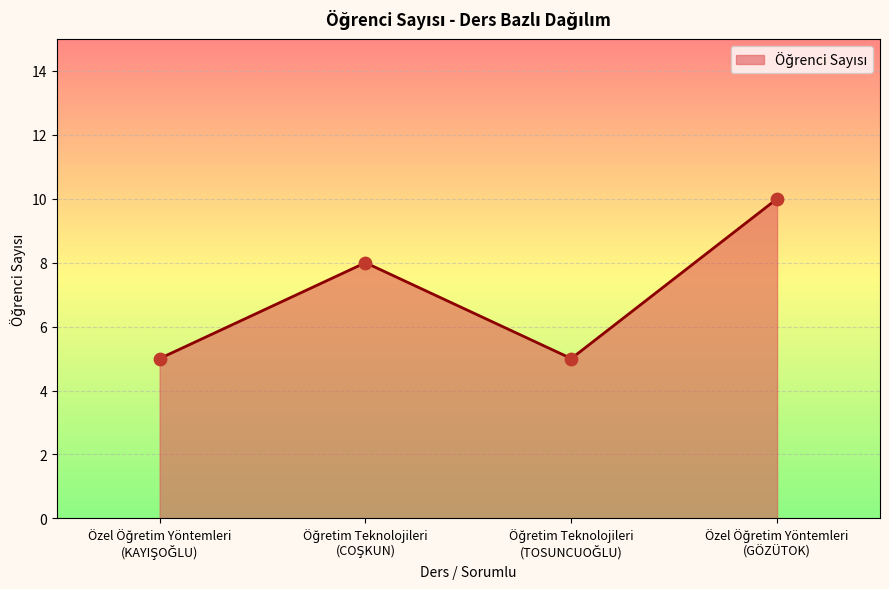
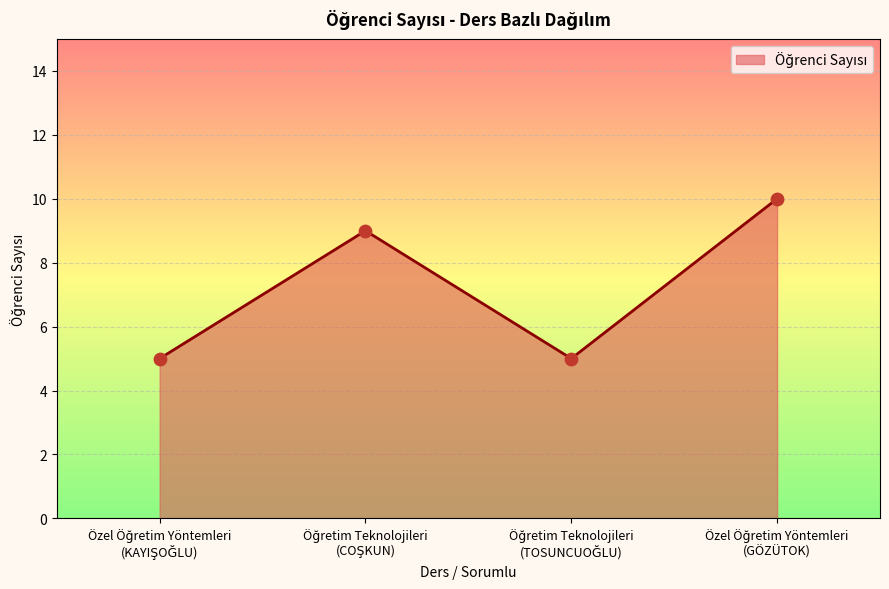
Öğretim Teknolojileri (COŞKUN): 8 -> 9
